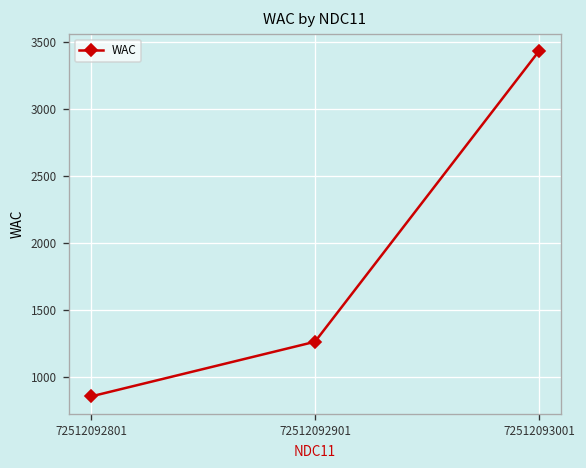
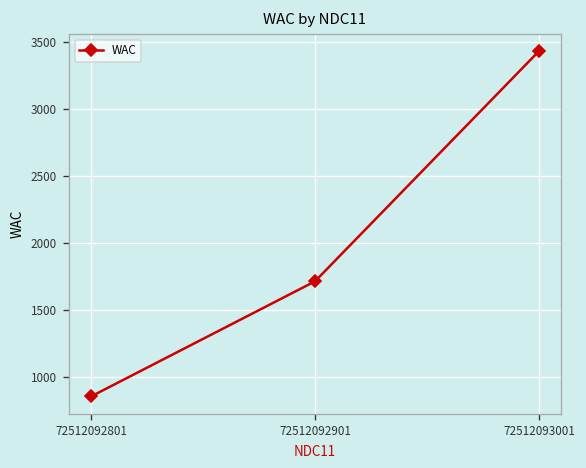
72512092901: 1270 -> 1720
